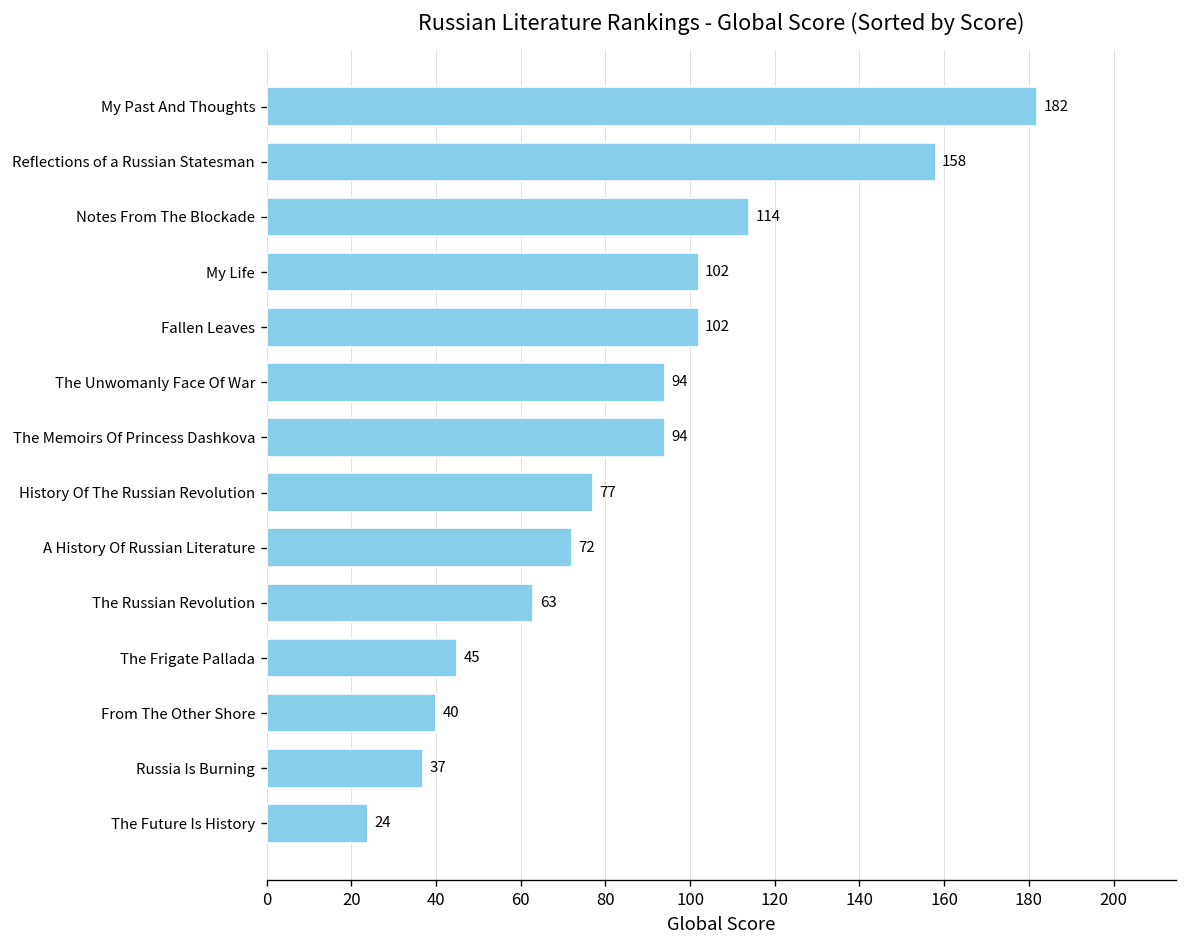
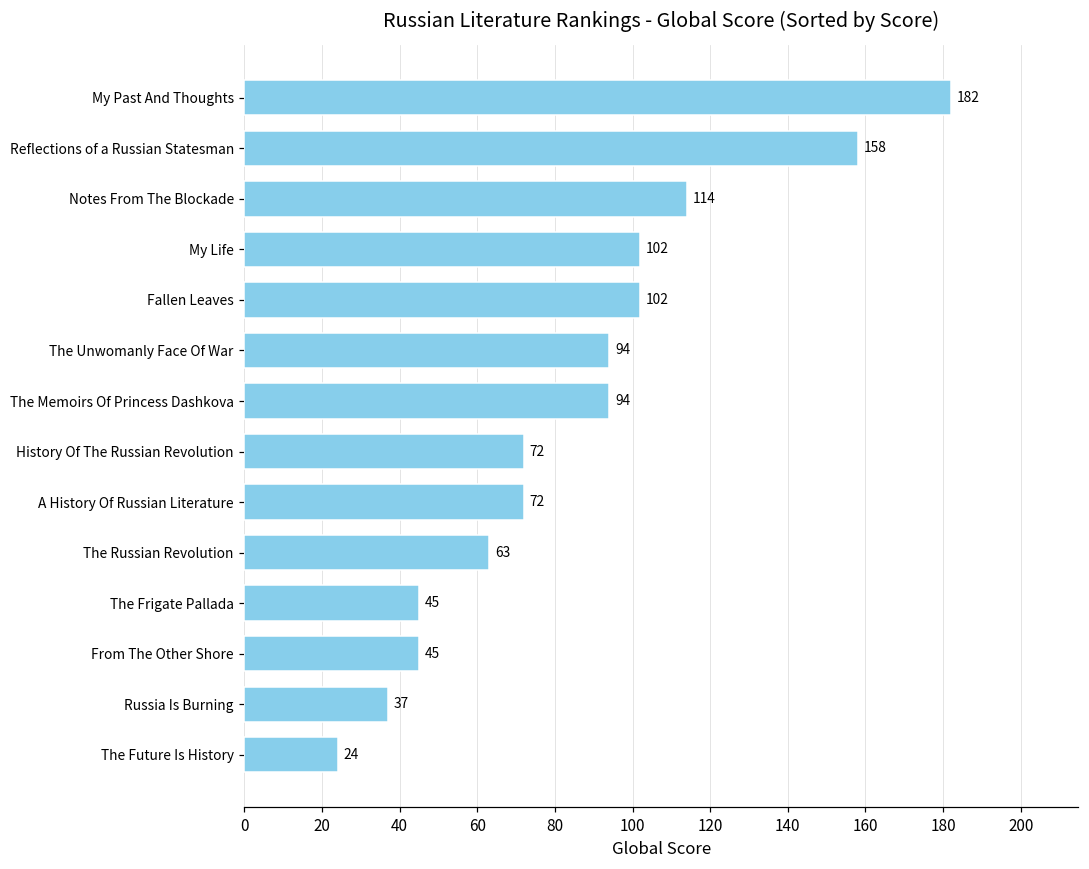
History Of The Russian Revolution: 77 -> 72
From The Other Shore: 40 -> 45
